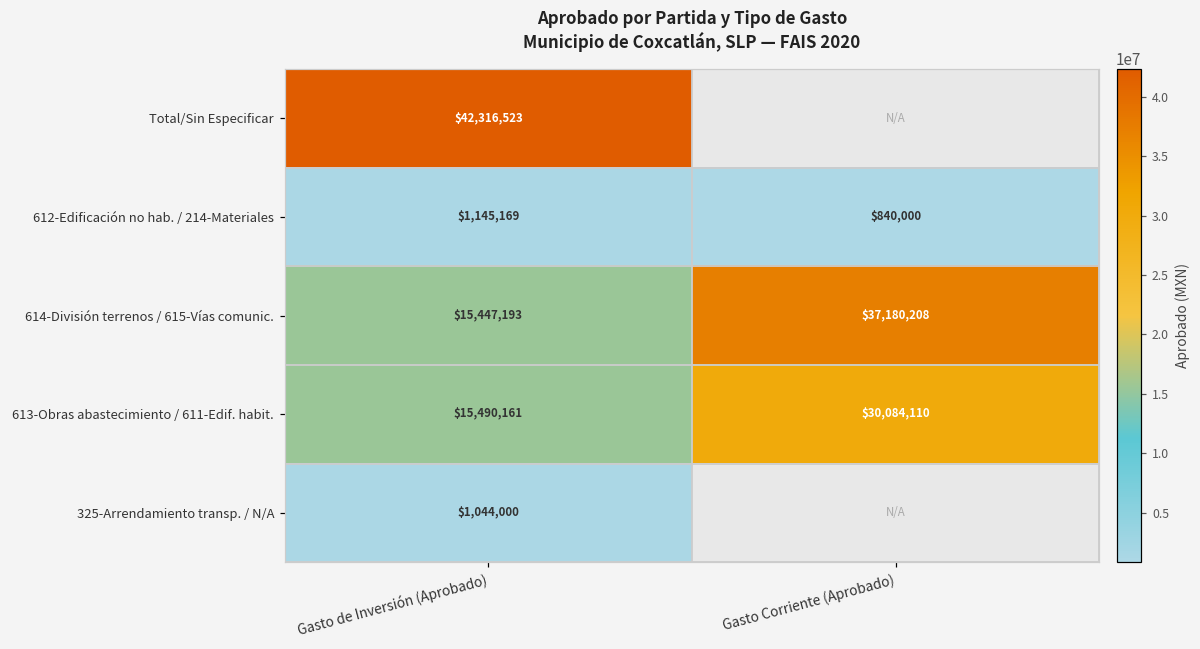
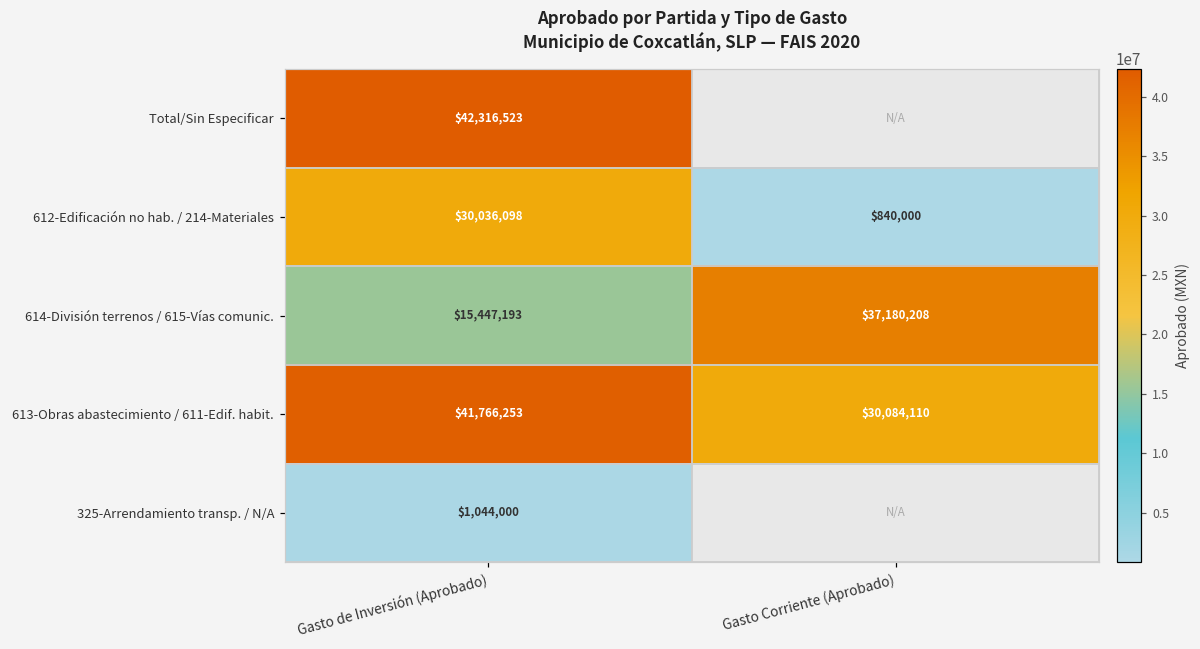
612-Edificación no hab. / 214-Materiales, Gasto de Inversión (Aprobado): $1,145,169 -> $30,036,098
613-Obras abastecimiento / 611-Edif. habit., Gasto de Inversión (Aprobado): $15,490,161 -> $41,766,253
